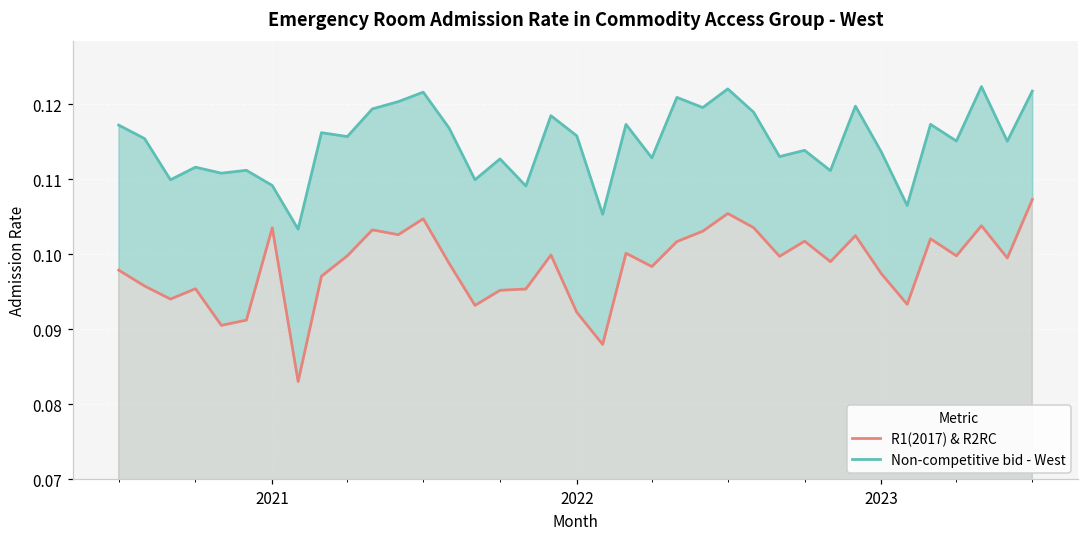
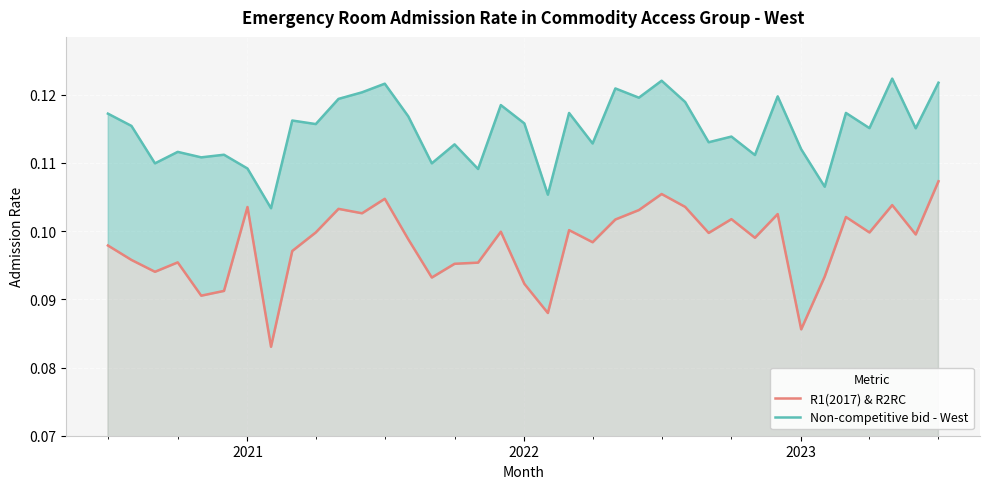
R1(2017) & R2RC, 2023: 0.097 -> 0.086
Non-competitive bid - West, 2023: 0.114 -> 0.112
